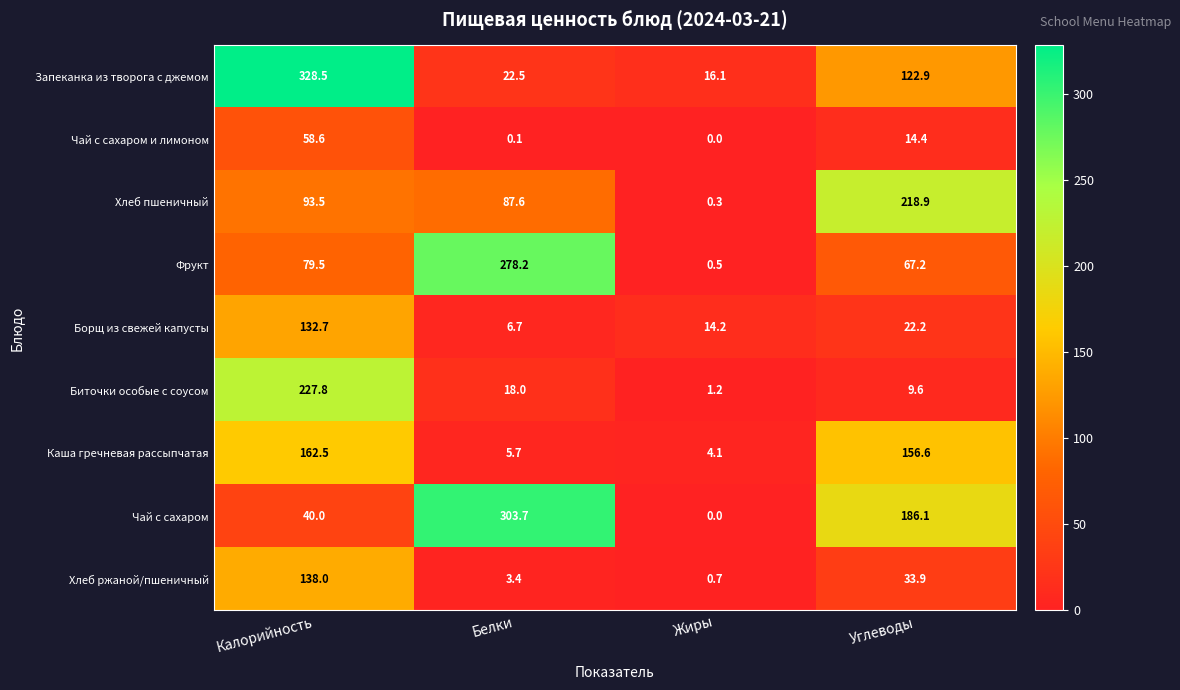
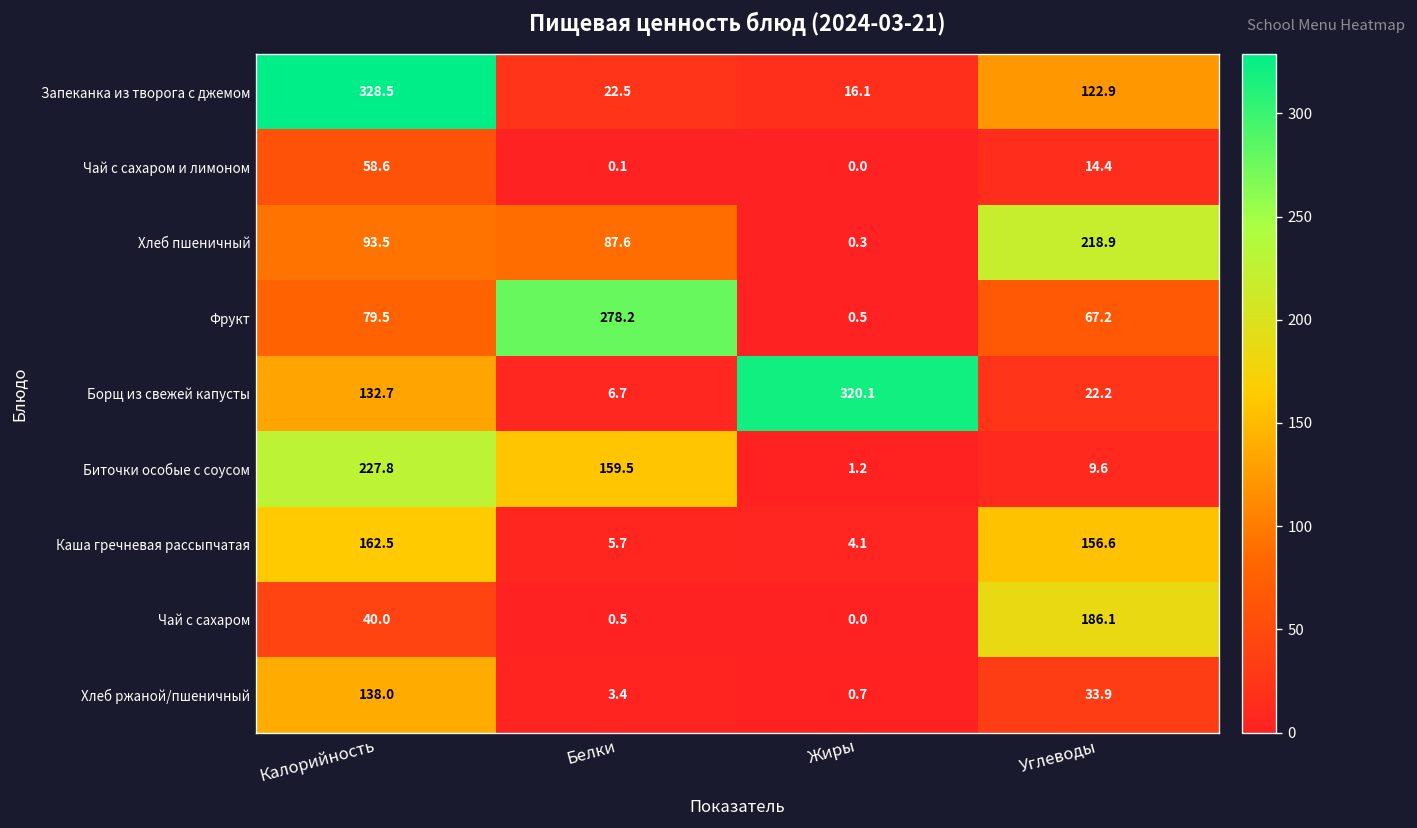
Борщ из свежей капусты, Жиры: 14.2 -> 320.1
Биточки особые с соусом, Белки: 18.0 -> 159.5
Чай с сахаром, Белки: 303.7 -> 0.5
